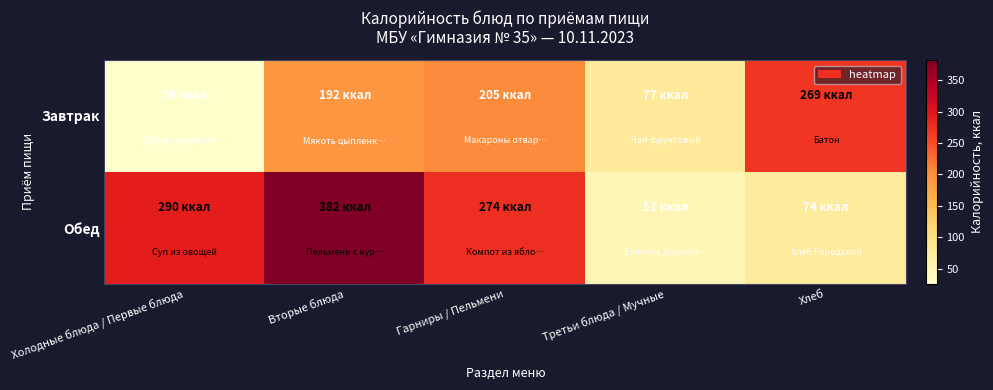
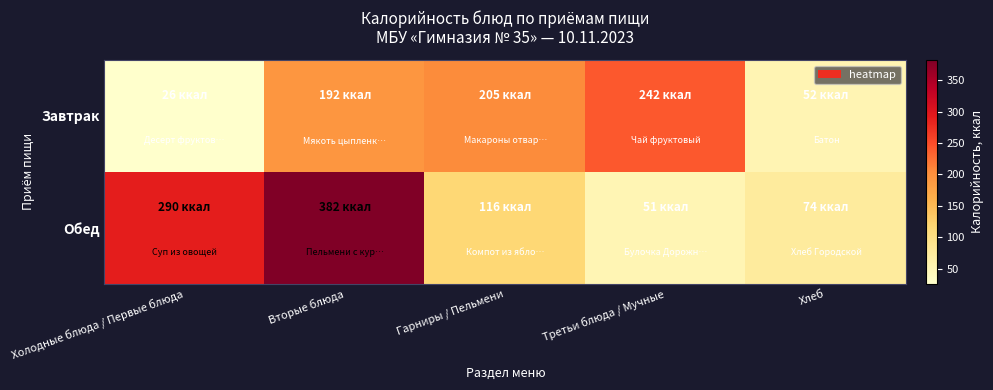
Завтрак, Третьи блюда / Мучные: 77 -> 242
Завтрак, Хлеб: 269 -> 52
Обед, Гарниры / Пельмени: 274 -> 116
